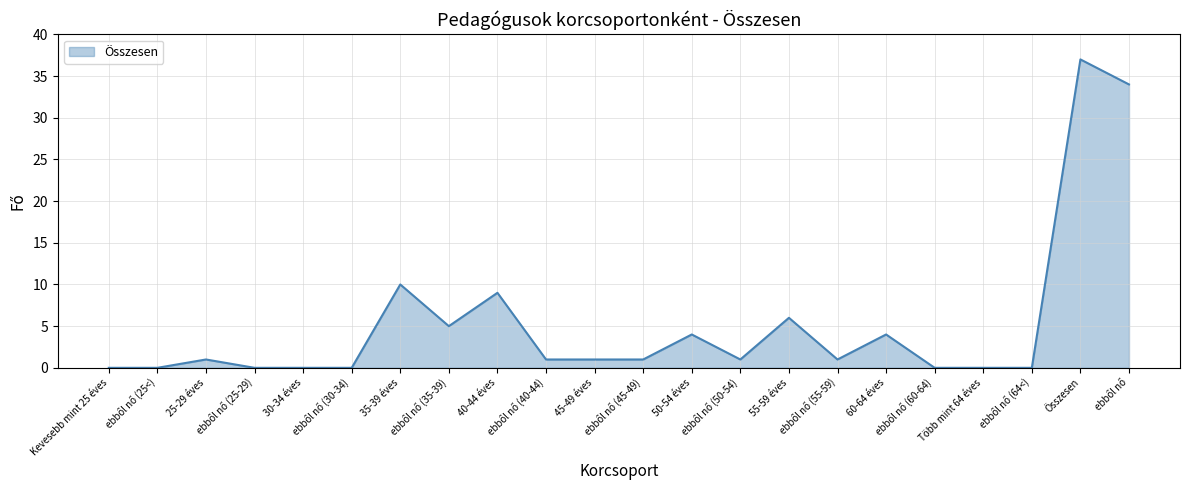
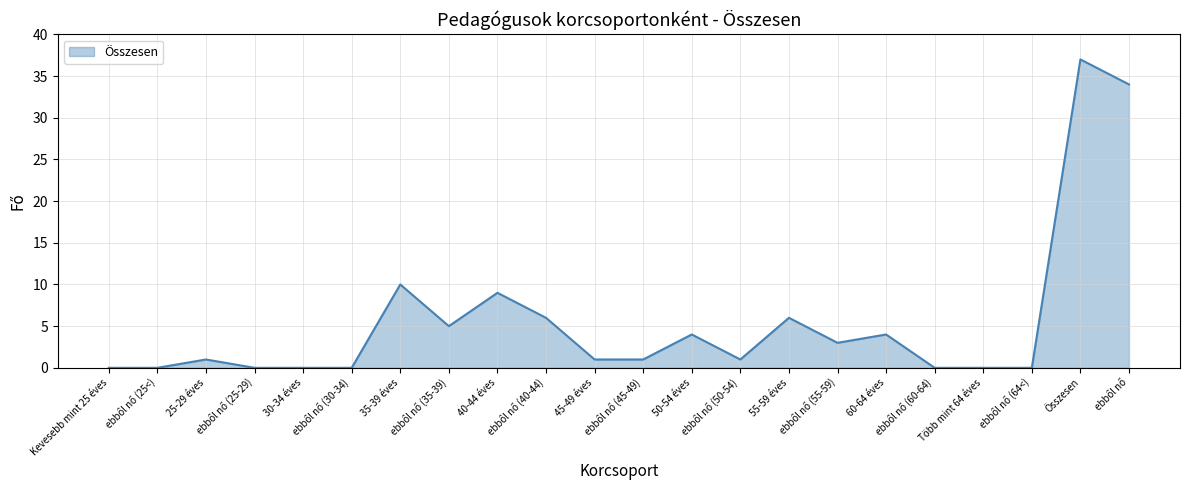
ebből nő (40-44): 1 -> 6
ebből nő (55-59): 1 -> 3
